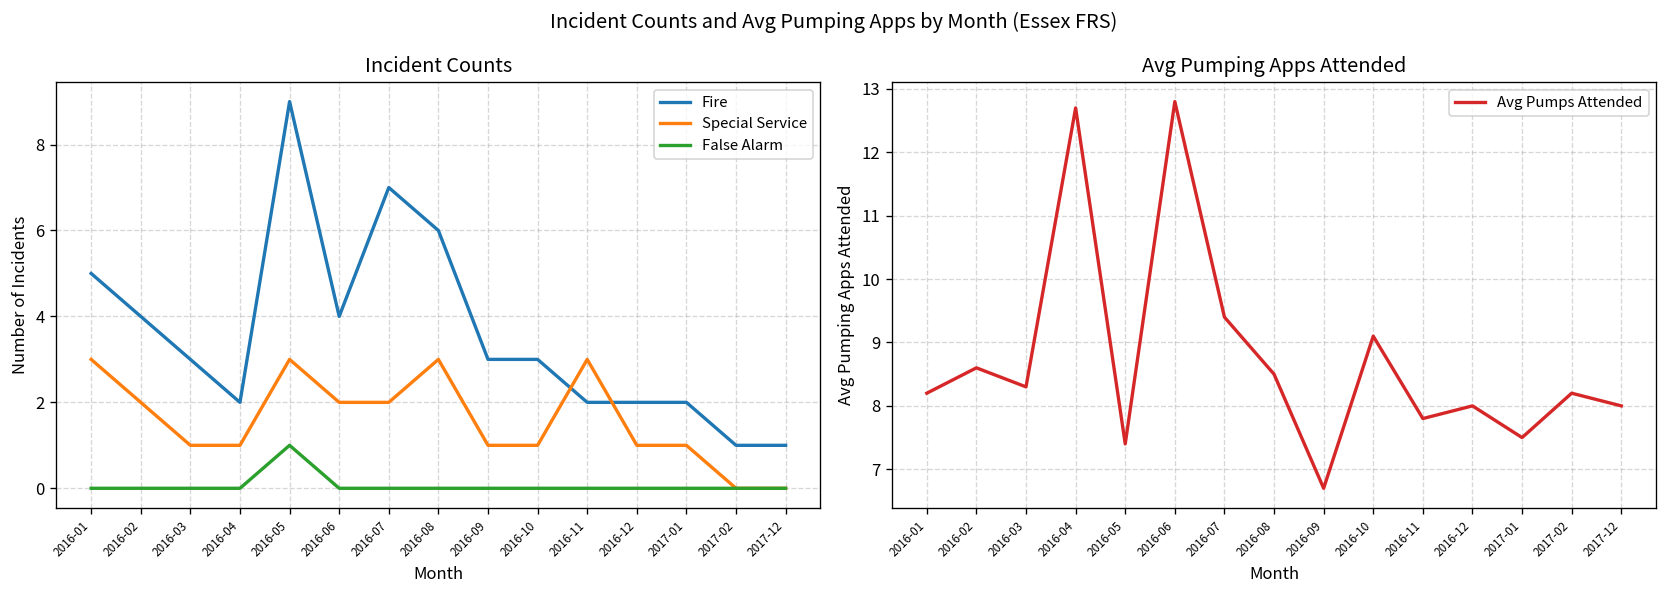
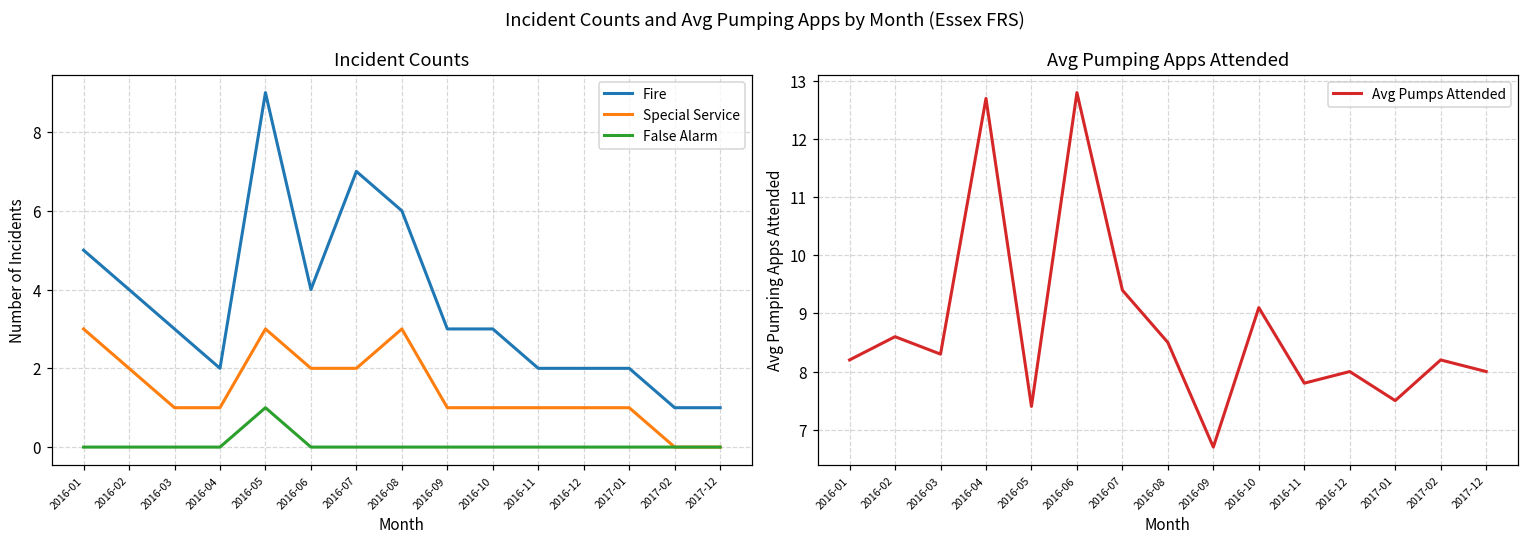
Incident Counts, Special Service, 2016-11: 3 -> 1
